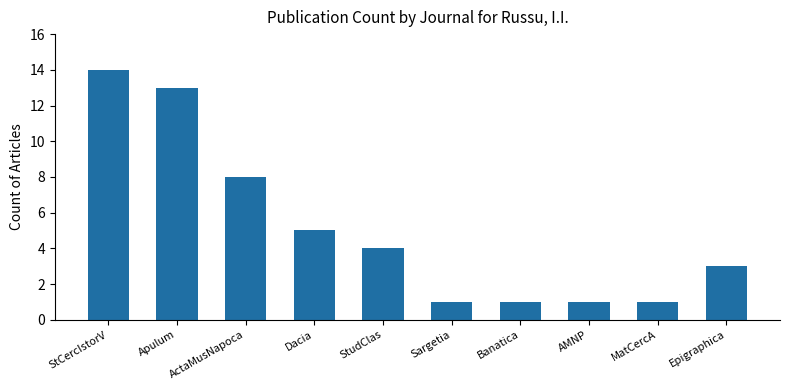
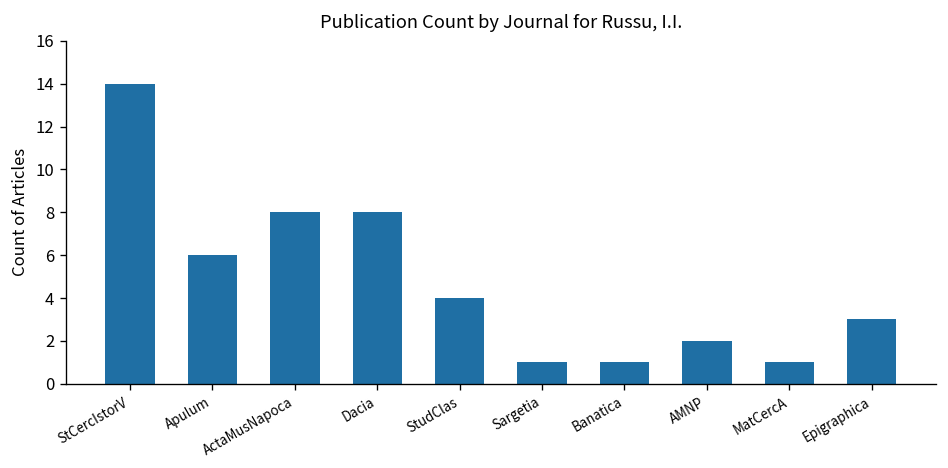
Apulum: 13 -> 6
Dacia: 5 -> 8
AMNP: 1 -> 2
